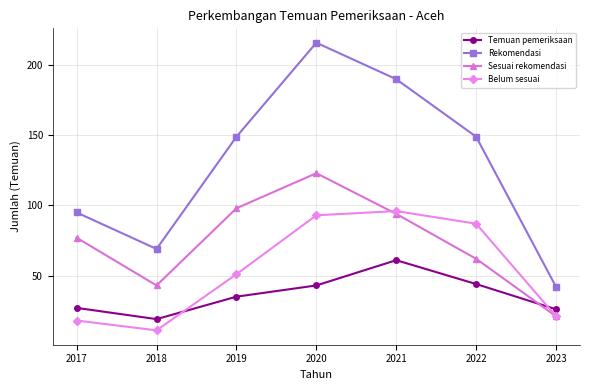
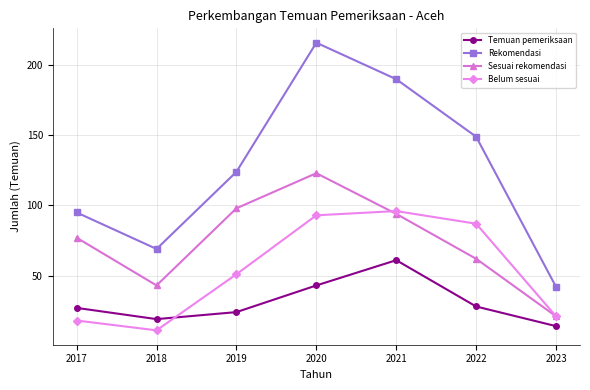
Temuan pemeriksaan, 2019: 35 -> 24
Rekomendasi, 2019: 149 -> 124
Temuan pemeriksaan, 2022: 44 -> 28
Temuan pemeriksaan, 2023: 26 -> 14
